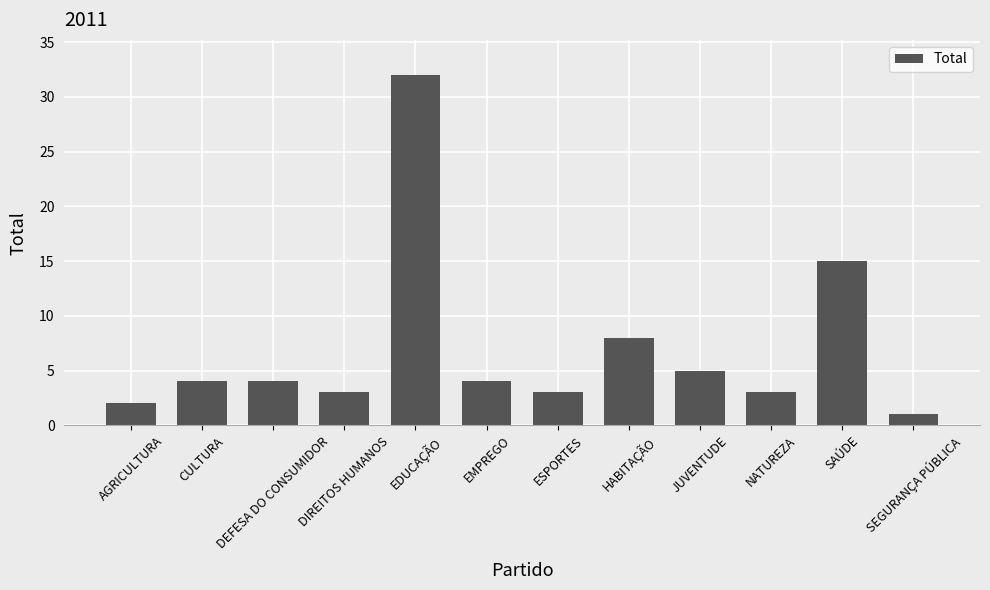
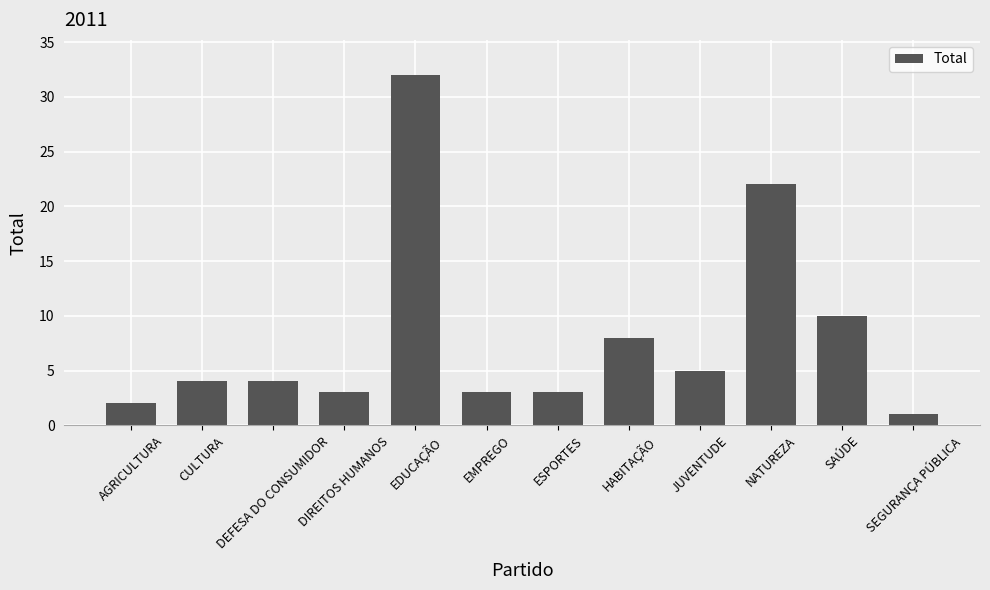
EMPREGO: 4 -> 3
NATUREZA: 3 -> 22
SAÚDE: 15 -> 10
